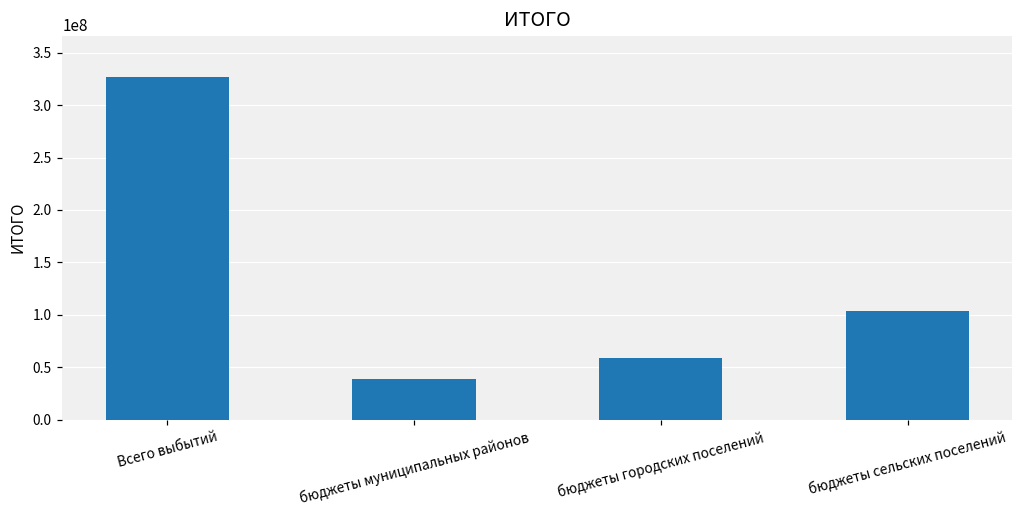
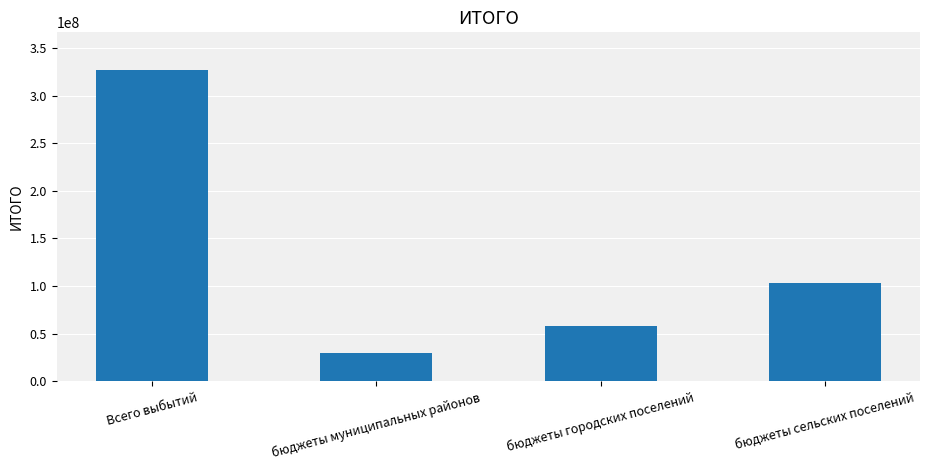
бюджеты муниципальных районов: 40000000 -> 30000000
